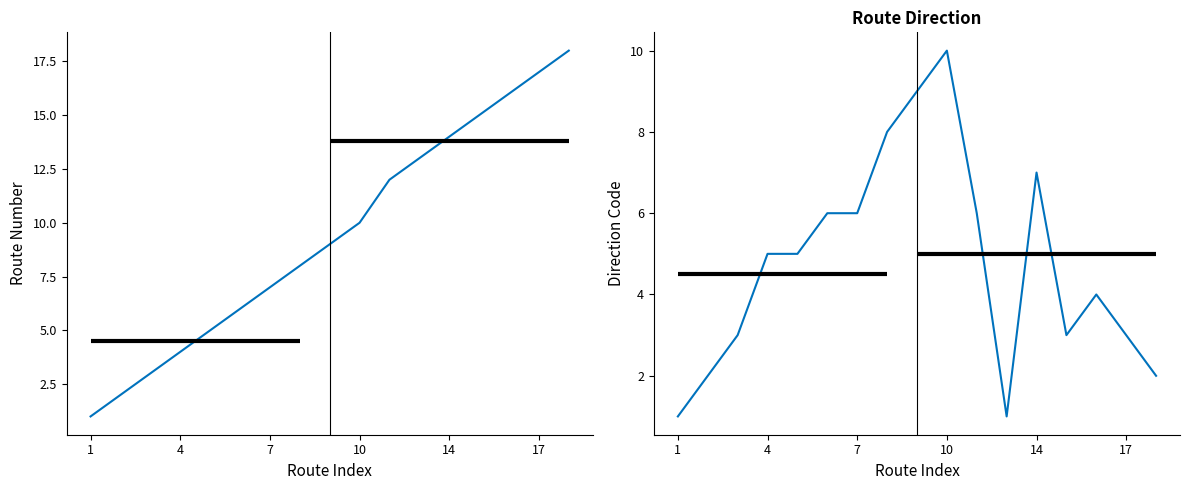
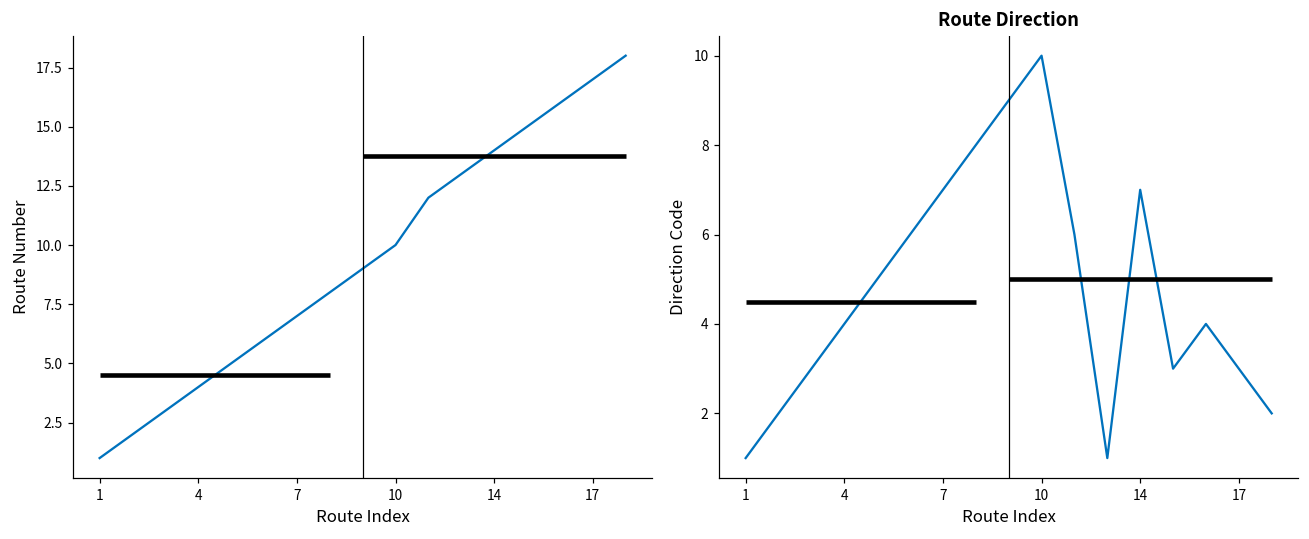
Route Direction, 4: 5 -> 4
Route Direction, 7: 6 -> 7
